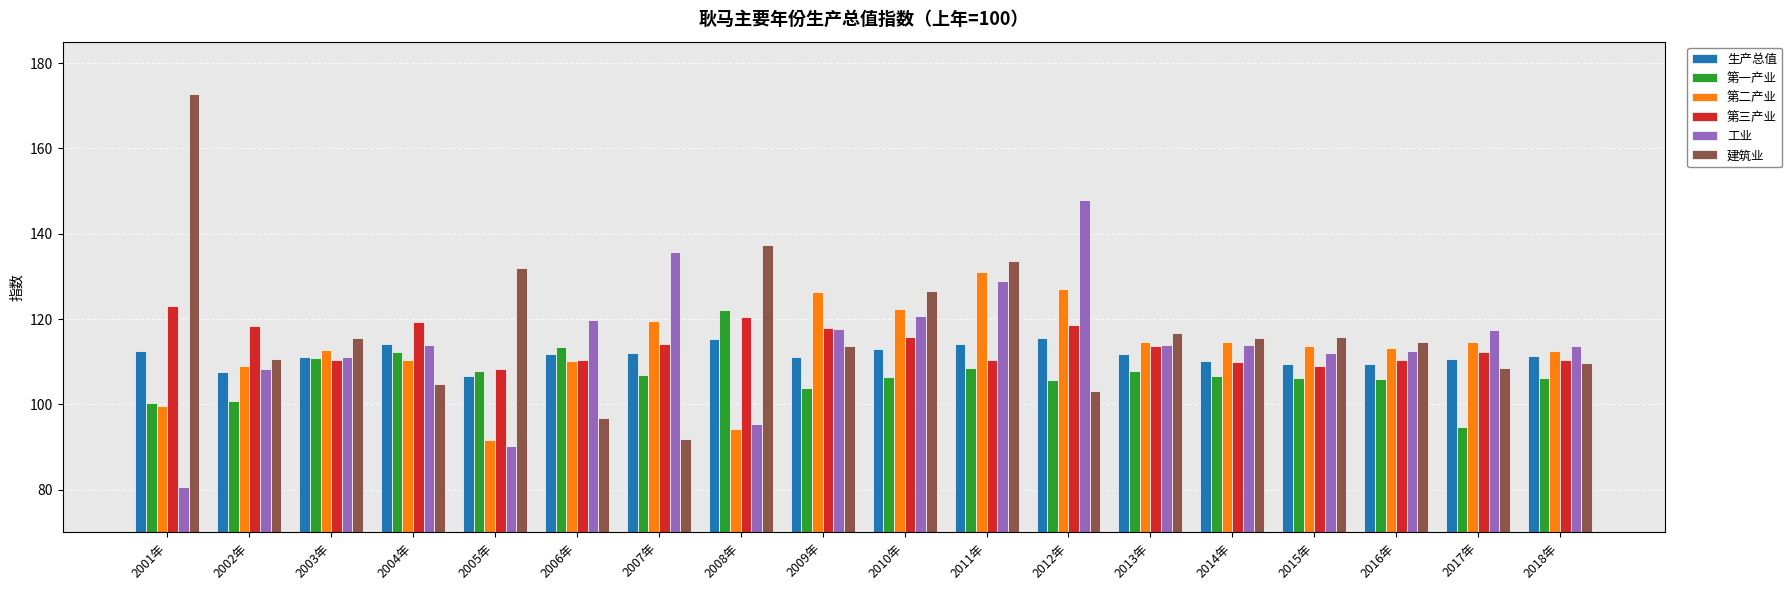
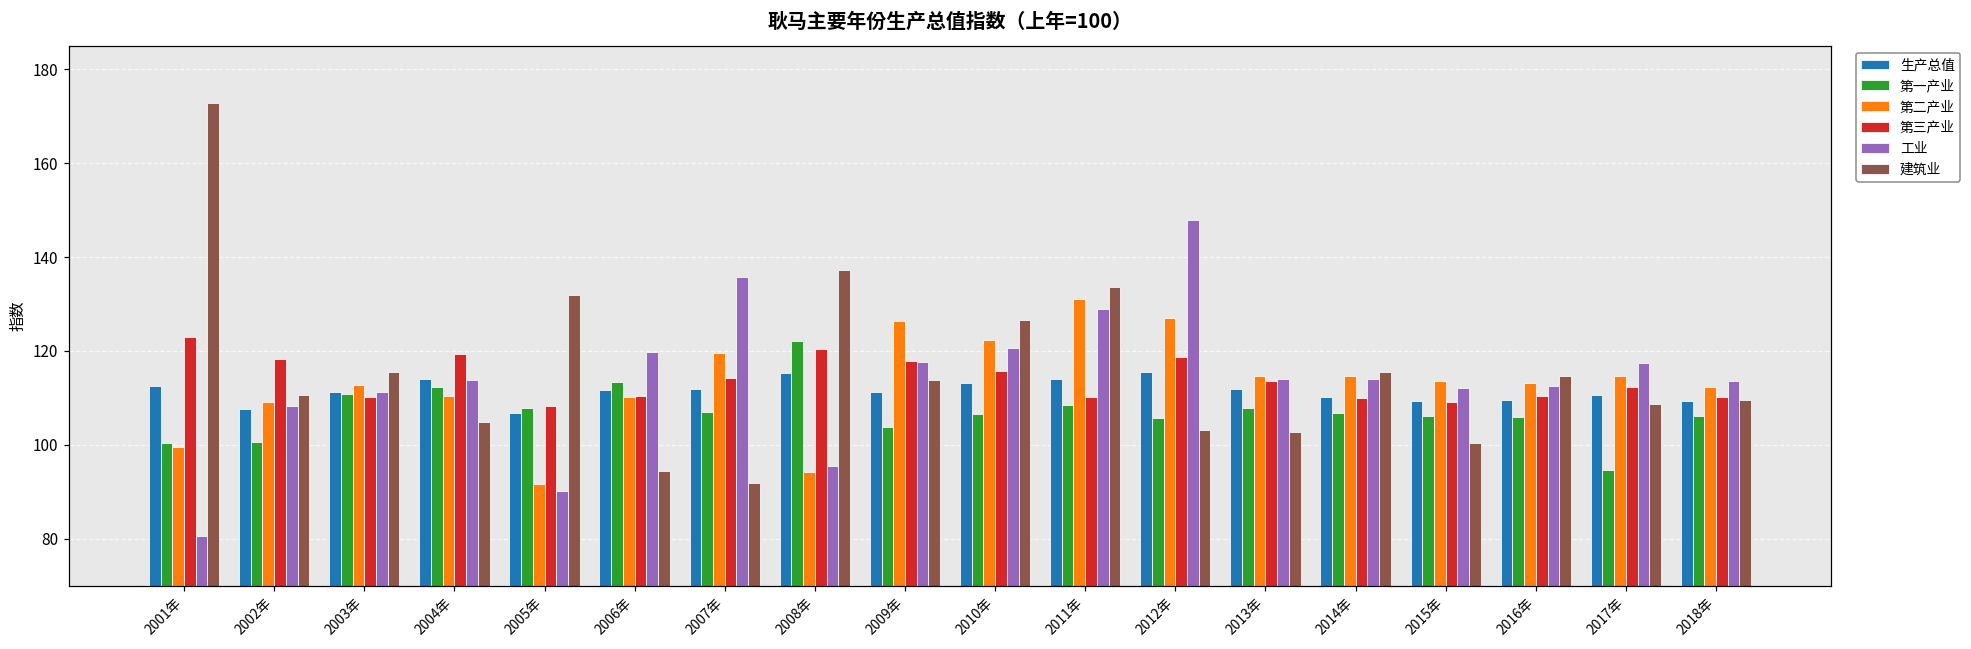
建筑业, 2006年: 97 -> 94
建筑业, 2013年: 117 -> 103
建筑业, 2015年: 116 -> 101
生产总值, 2018年: 111 -> 109
